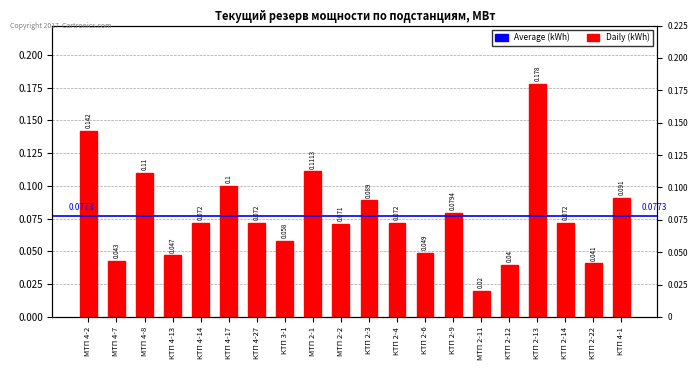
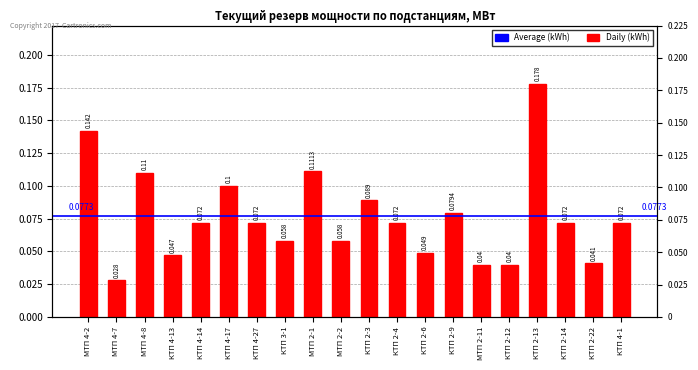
МТП 4-7: 0.043 -> 0.028
МТП 2-2: 0.071 -> 0.058
МТП 2-11: 0.02 -> 0.04
КТП 4-1: 0.091 -> 0.072
